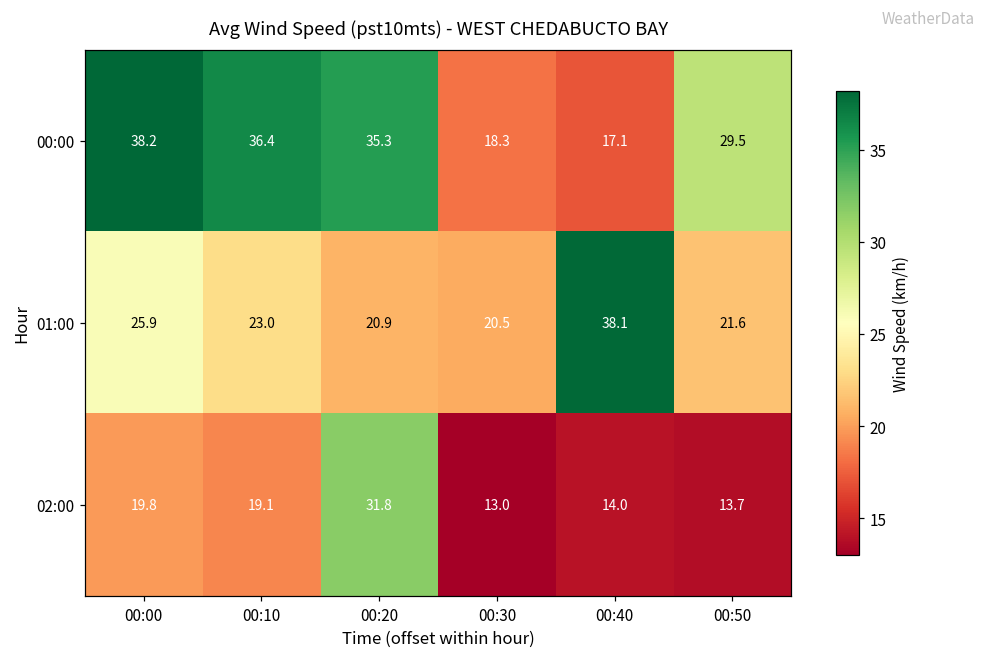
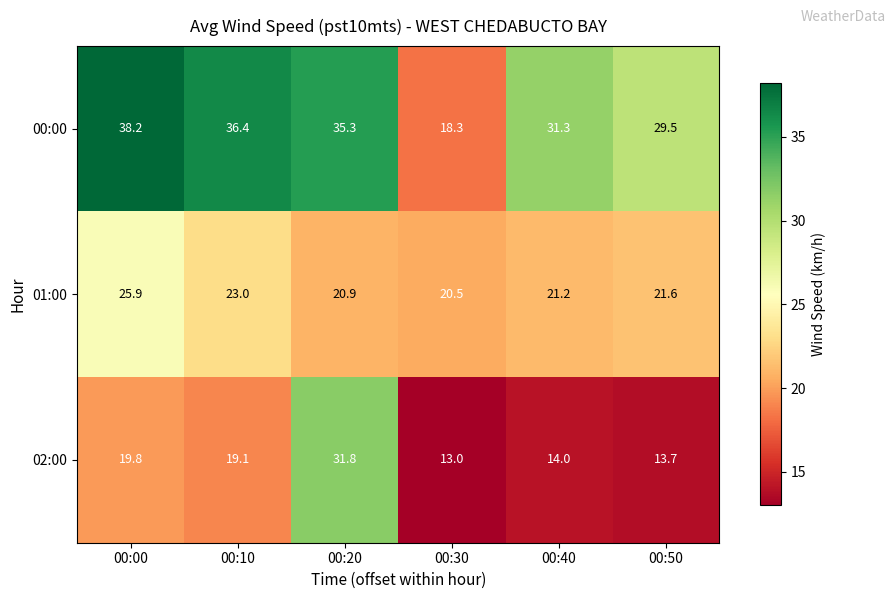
00:00, 00:40: 17.1 -> 31.3
01:00, 00:40: 38.1 -> 21.2
